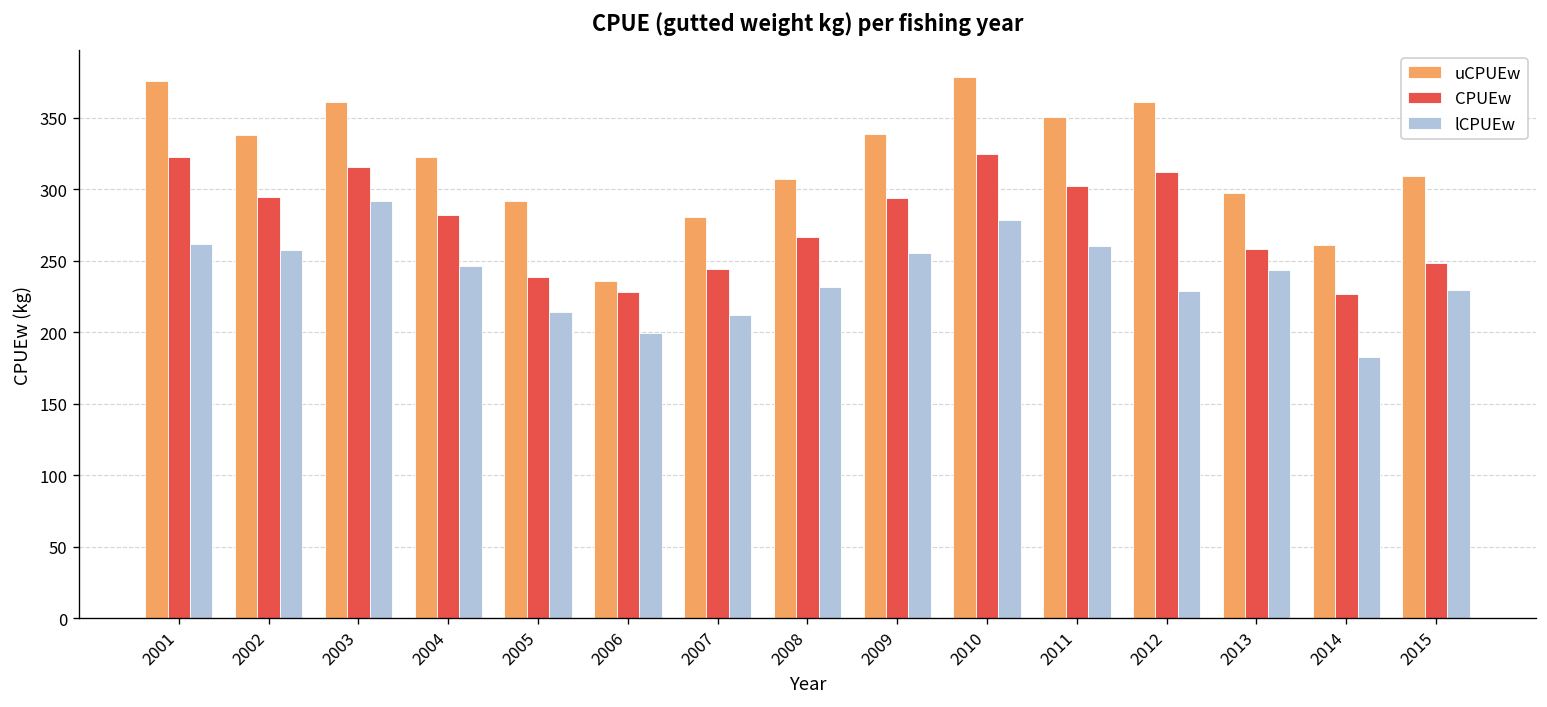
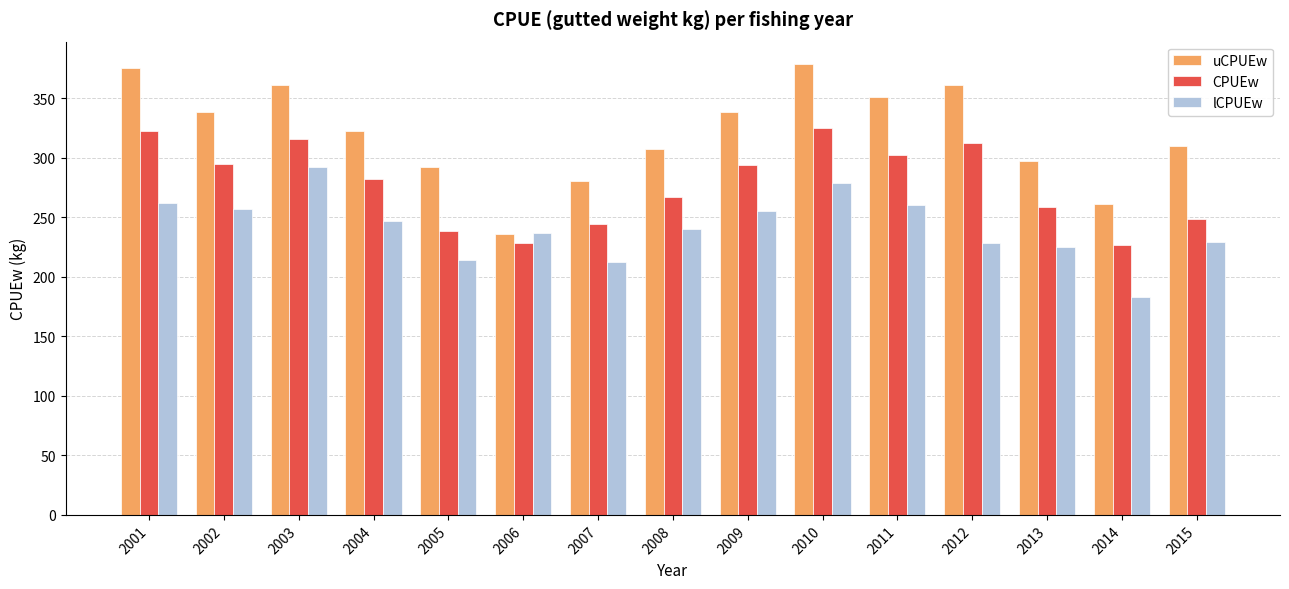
lCPUEw, 2006: 200 -> 237
lCPUEw, 2008: 232 -> 241
lCPUEw, 2013: 244 -> 225
